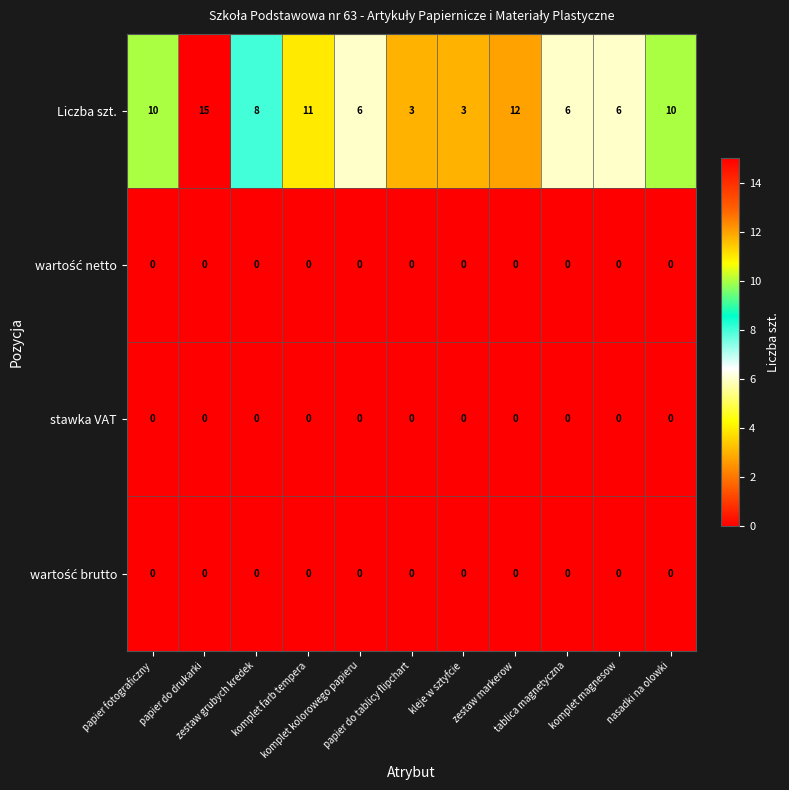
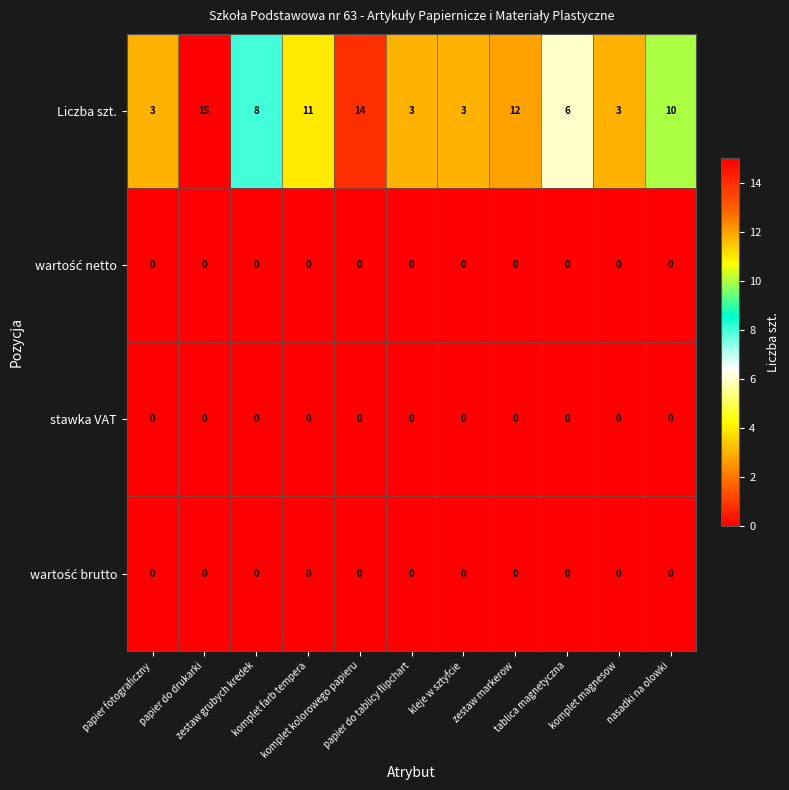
Liczba szt., papier fotograficzny: 10 -> 3
Liczba szt., komplet kolorowego papieru: 6 -> 14
Liczba szt., komplet magnesow: 6 -> 3
